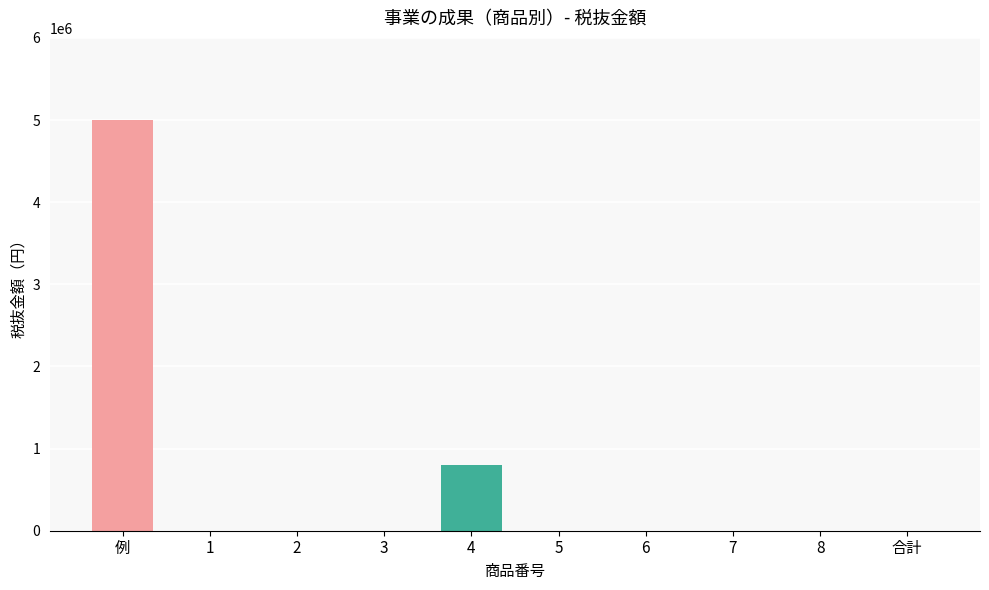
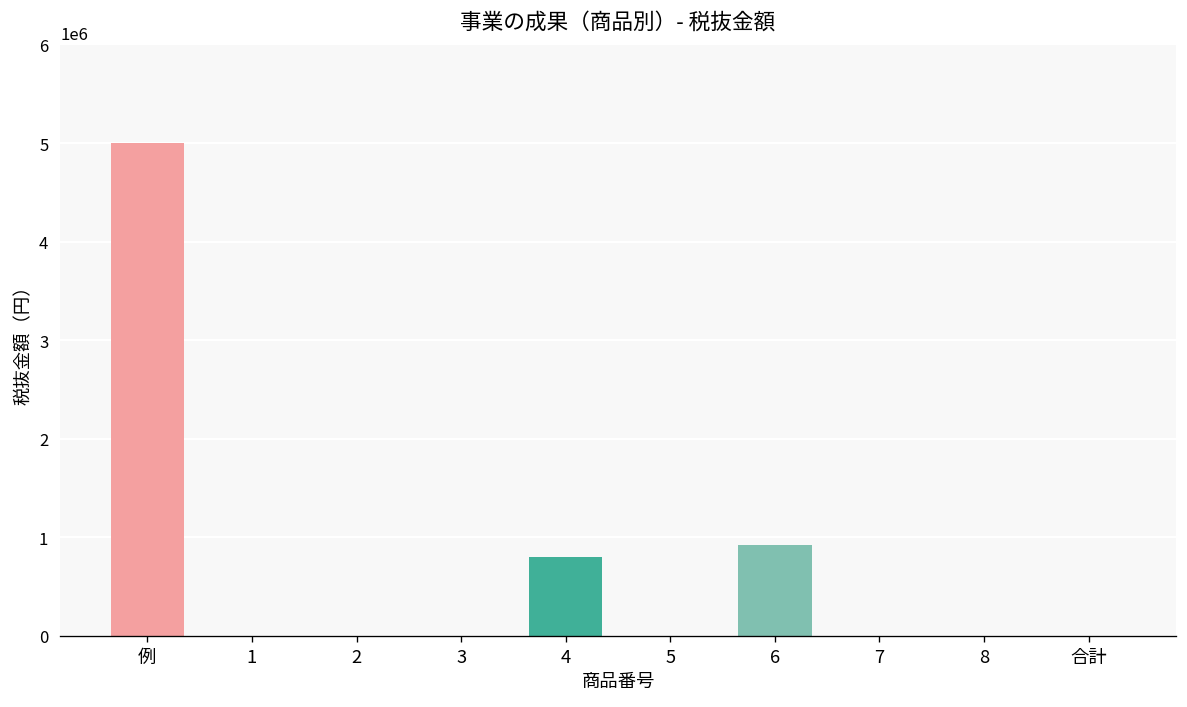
6: 0 -> 900000
